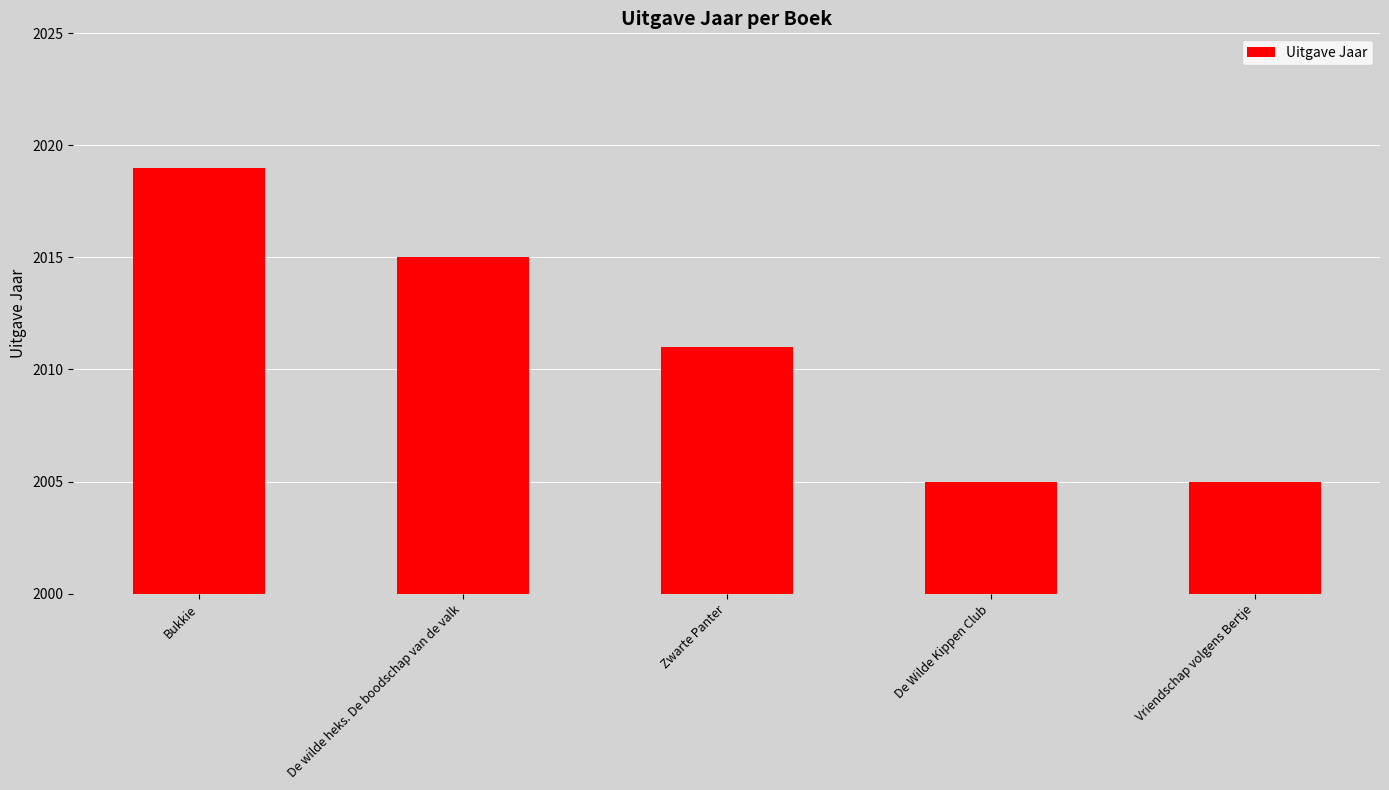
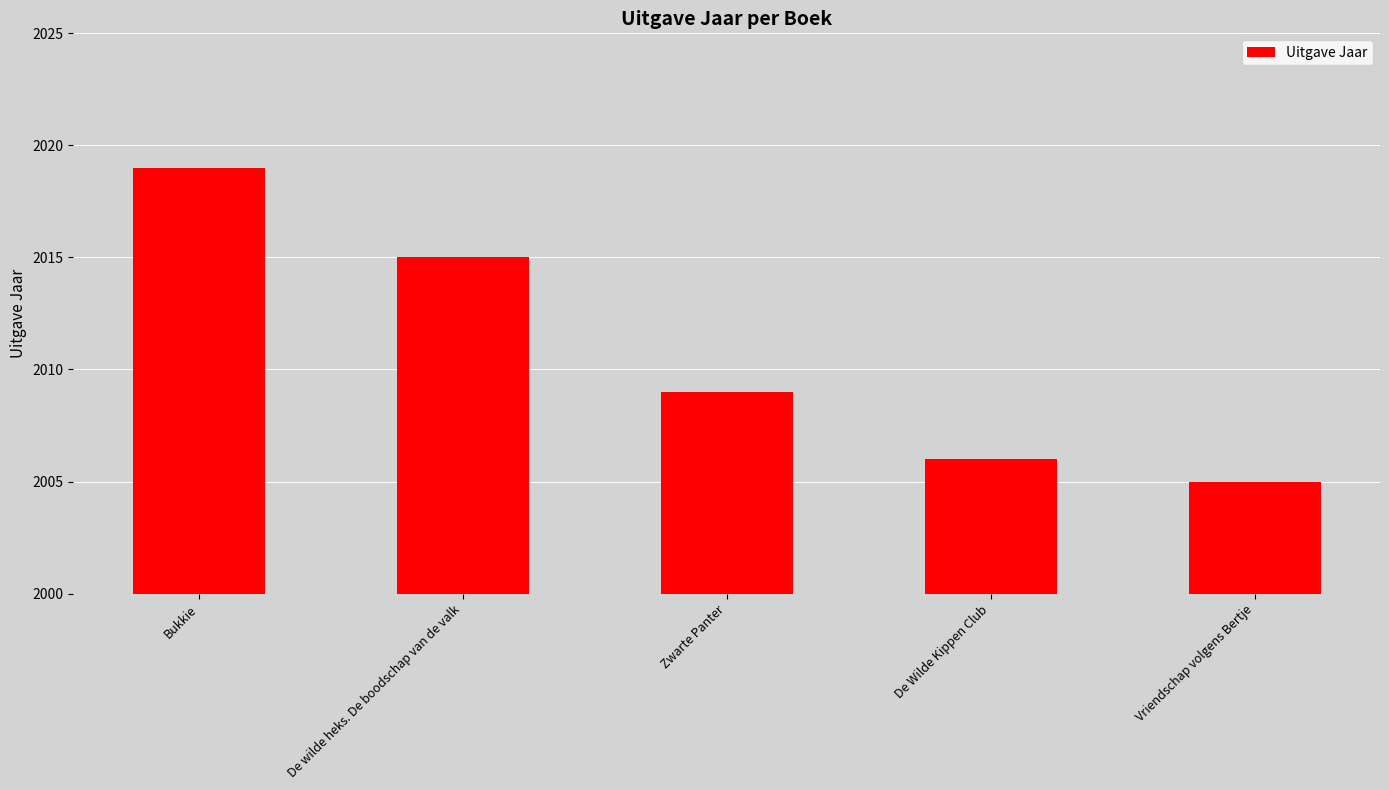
Zwarte Panter: 2011 -> 2009
De Wilde Kippen Club: 2005 -> 2006
